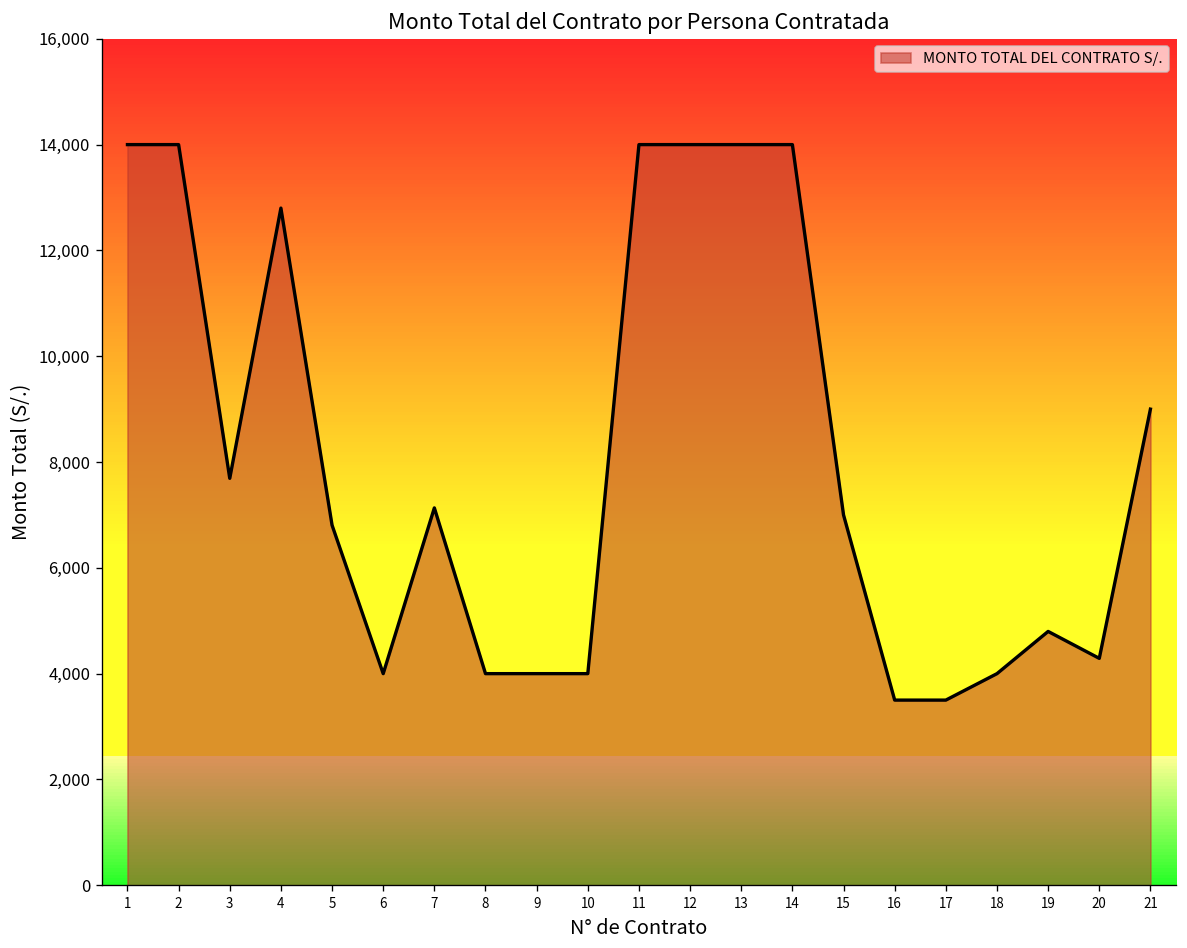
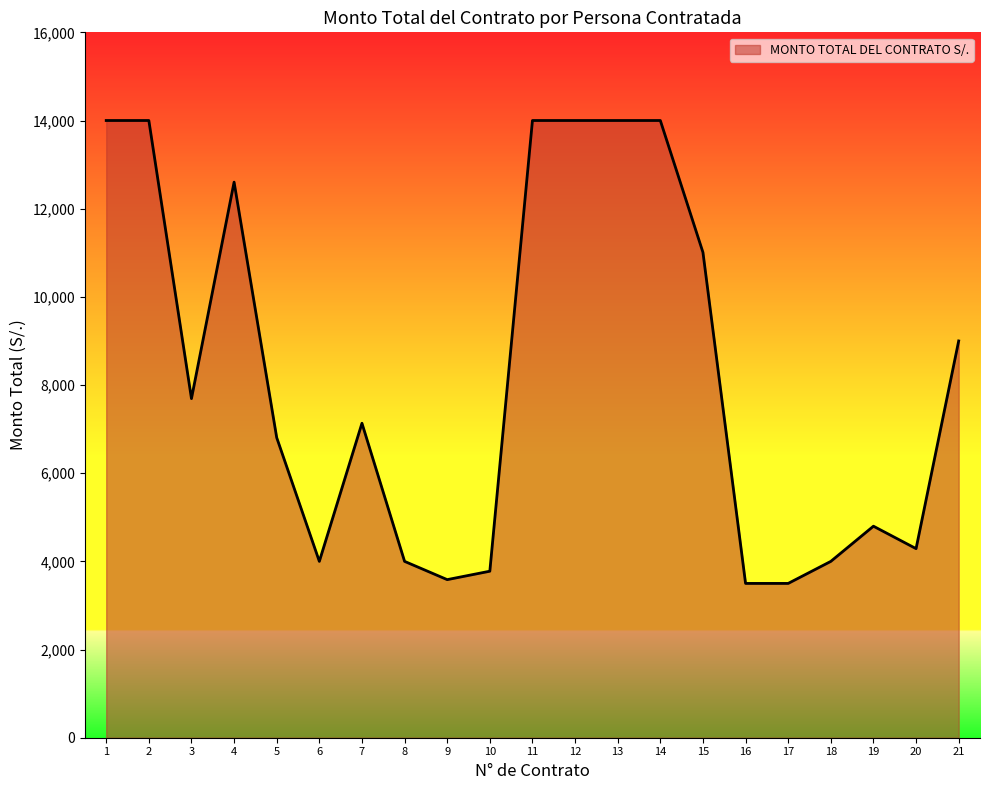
4: 12,800 -> 12,600
9: 4,000 -> 3,600
10: 4,000 -> 3,800
15: 7,000 -> 11,000
